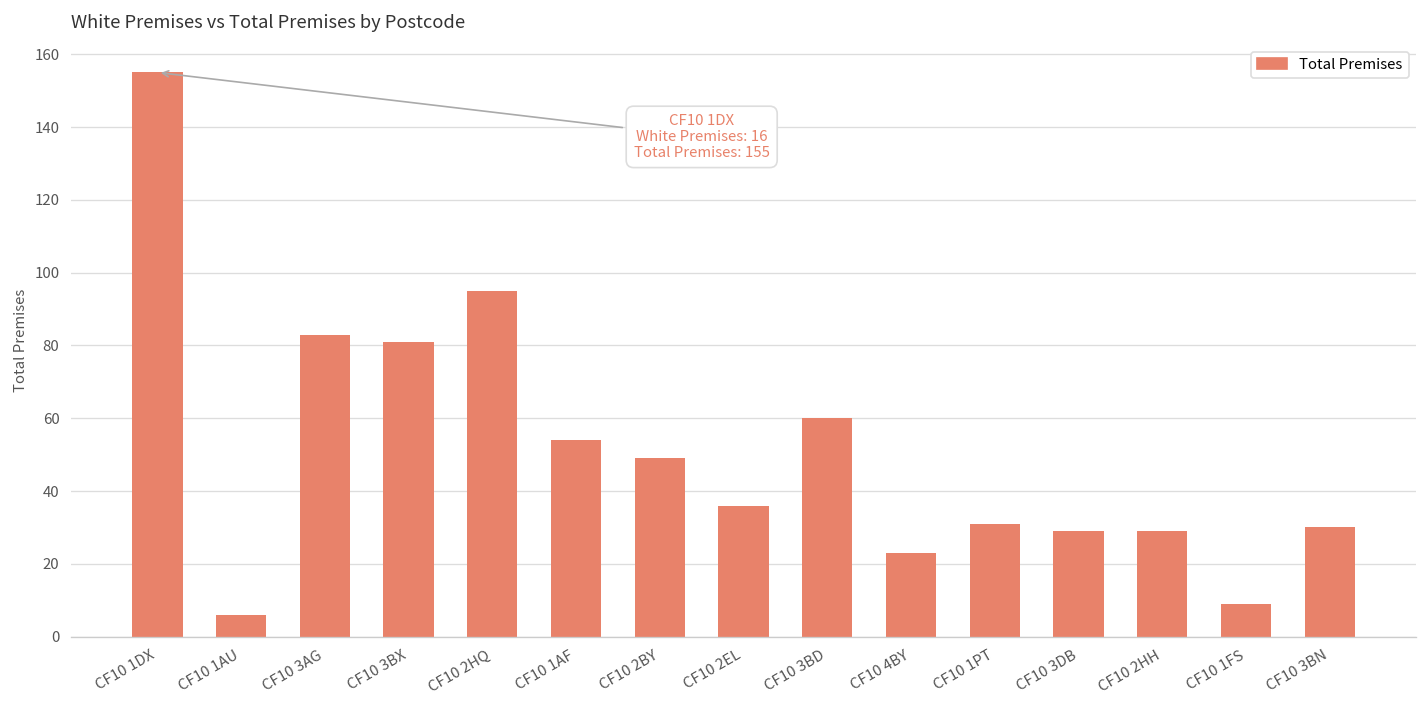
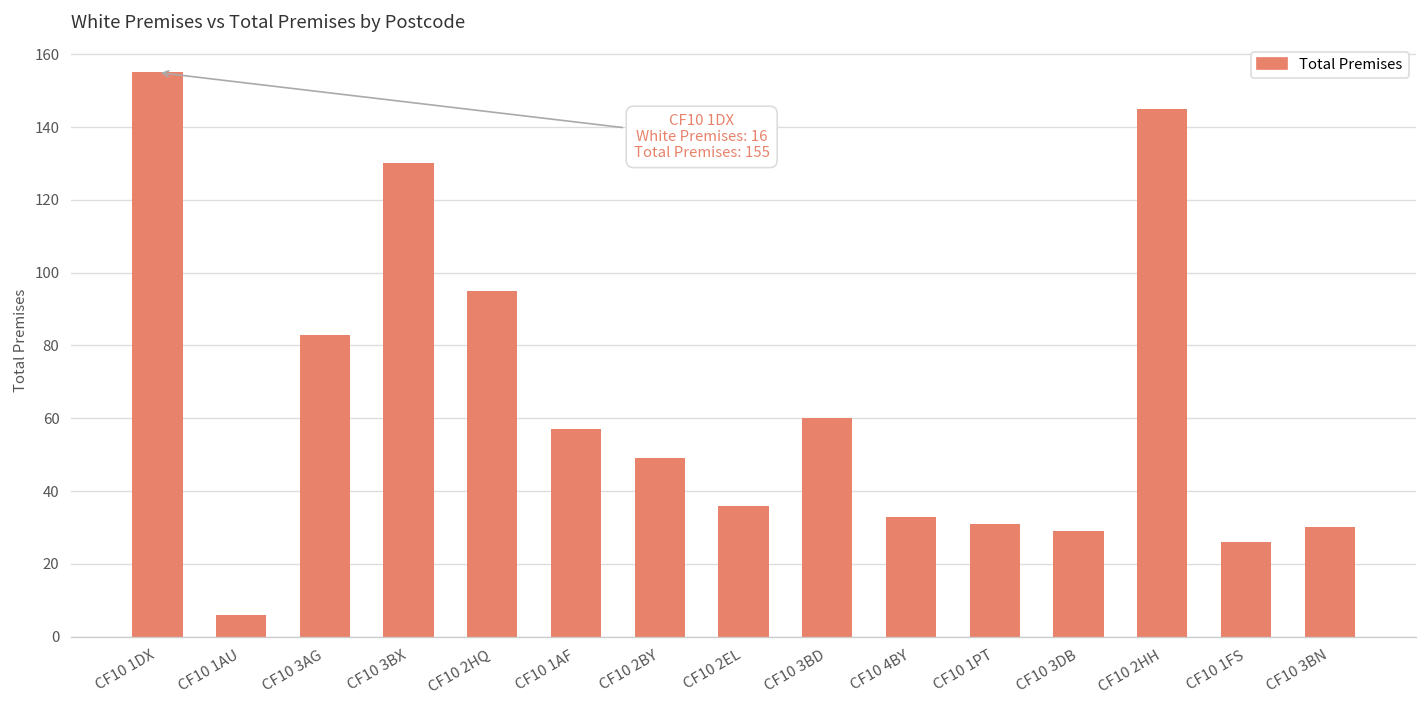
CF10 3BX: 81 -> 130
CF10 1AF: 54 -> 57
CF10 4BY: 23 -> 33
CF10 2HH: 29 -> 145
CF10 1FS: 9 -> 26
